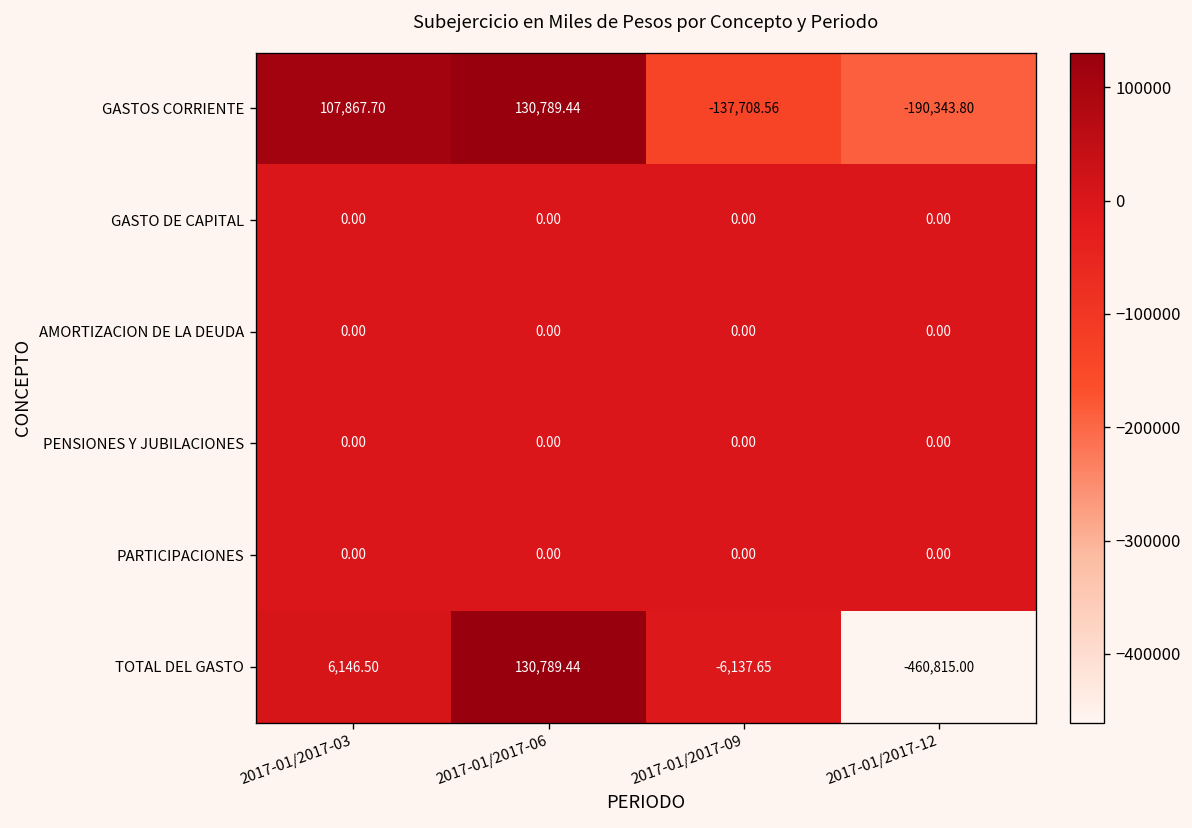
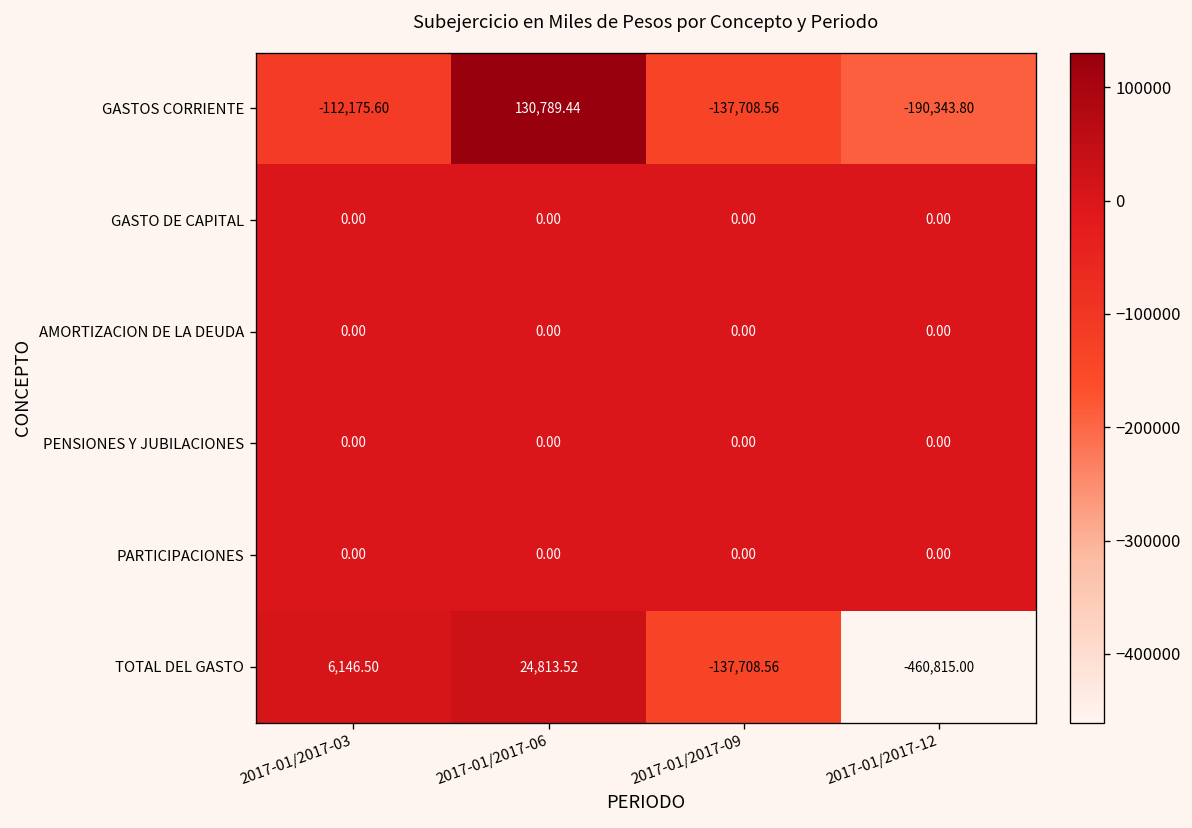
GASTOS CORRIENTE, 2017-01/2017-03: 107,867.70 -> -112,175.60
TOTAL DEL GASTO, 2017-01/2017-06: 130,789.44 -> 24,813.52
TOTAL DEL GASTO, 2017-01/2017-09: -6,137.65 -> -137,708.56
